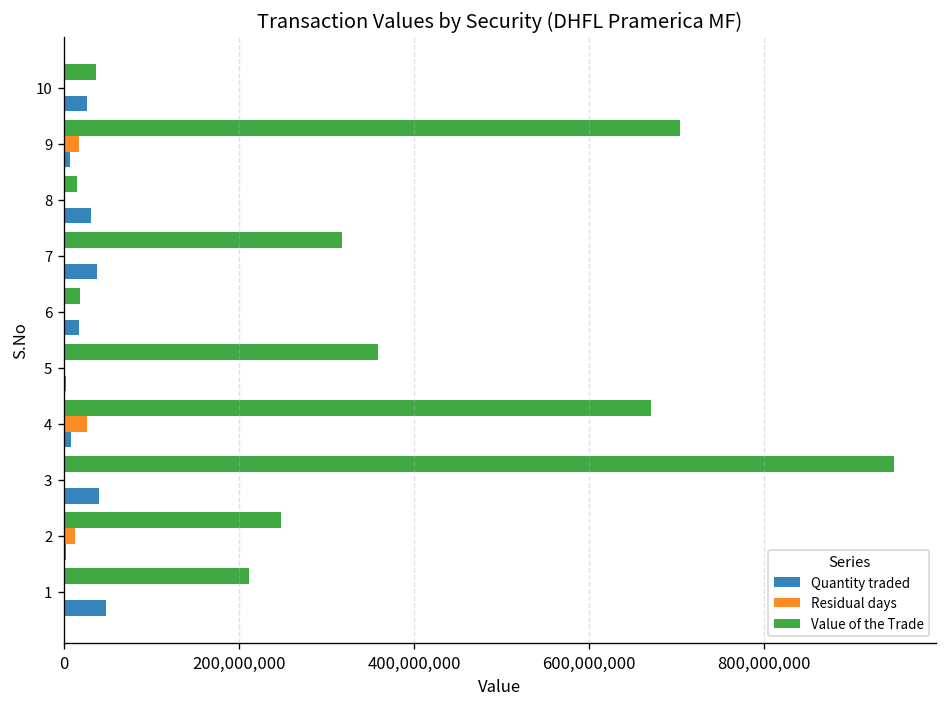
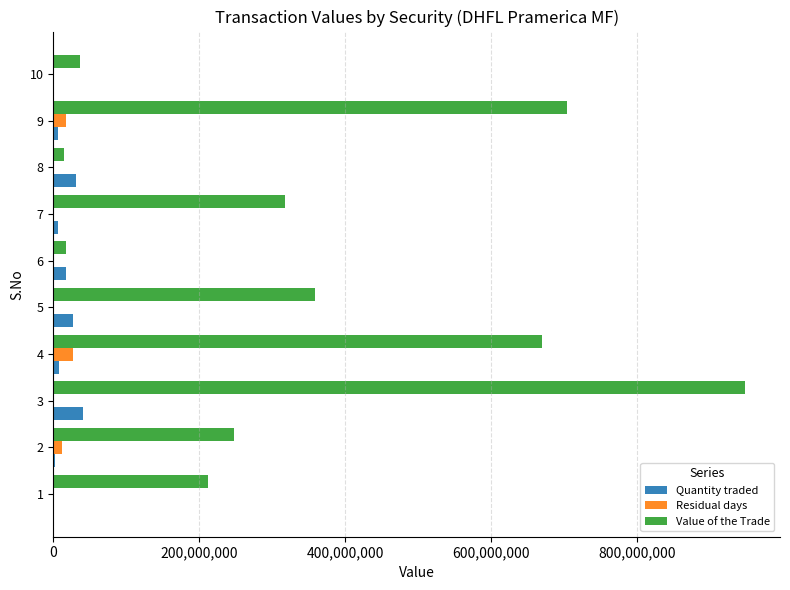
Quantity traded, 10: 30,000,000 -> 0
Quantity traded, 7: 40,000,000 -> 10,000,000
Quantity traded, 5: 0 -> 30,000,000
Quantity traded, 1: 50,000,000 -> 0
